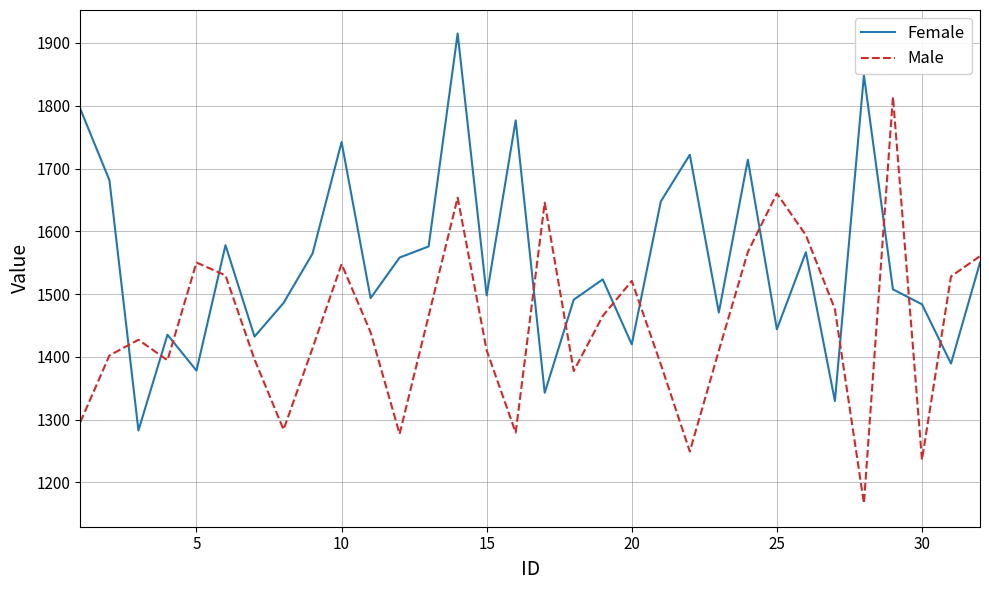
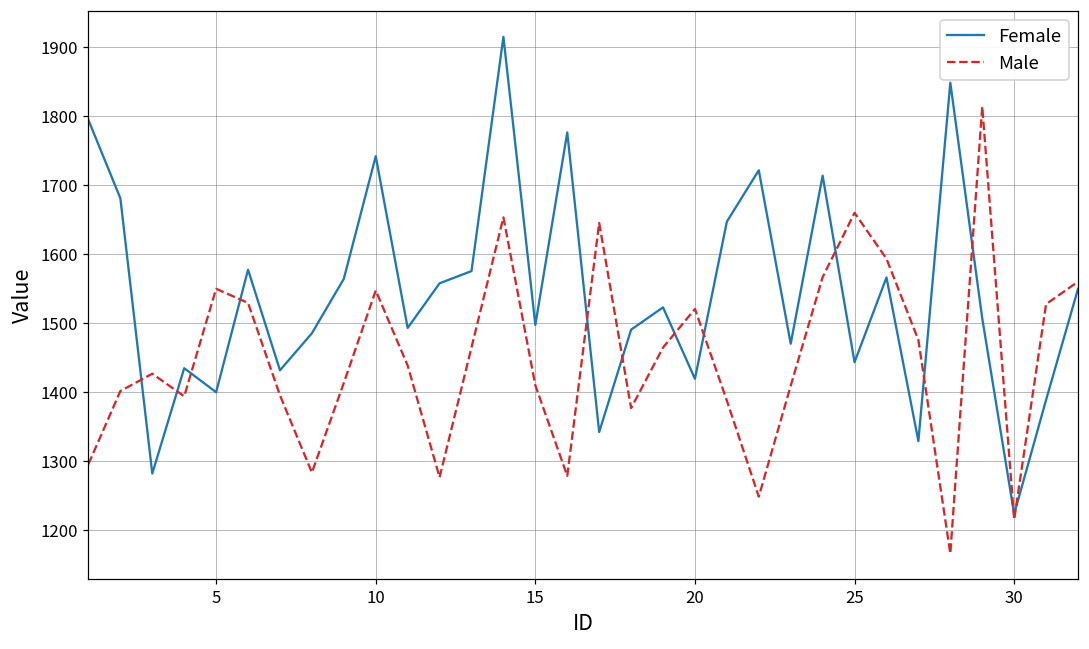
Female, 5: 1380 -> 1400
Female, 30: 1480 -> 1220
Male, 30: 1240 -> 1220
